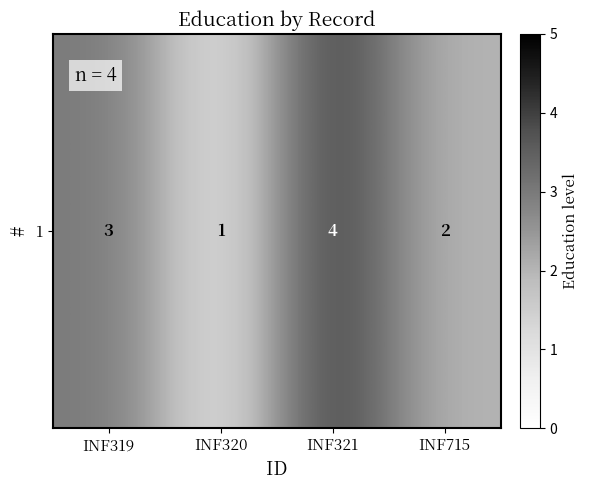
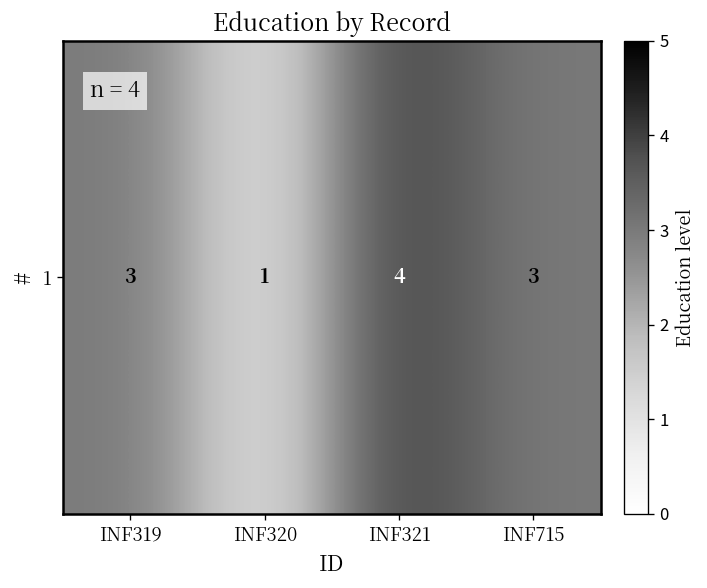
1, INF715: 2 -> 3
